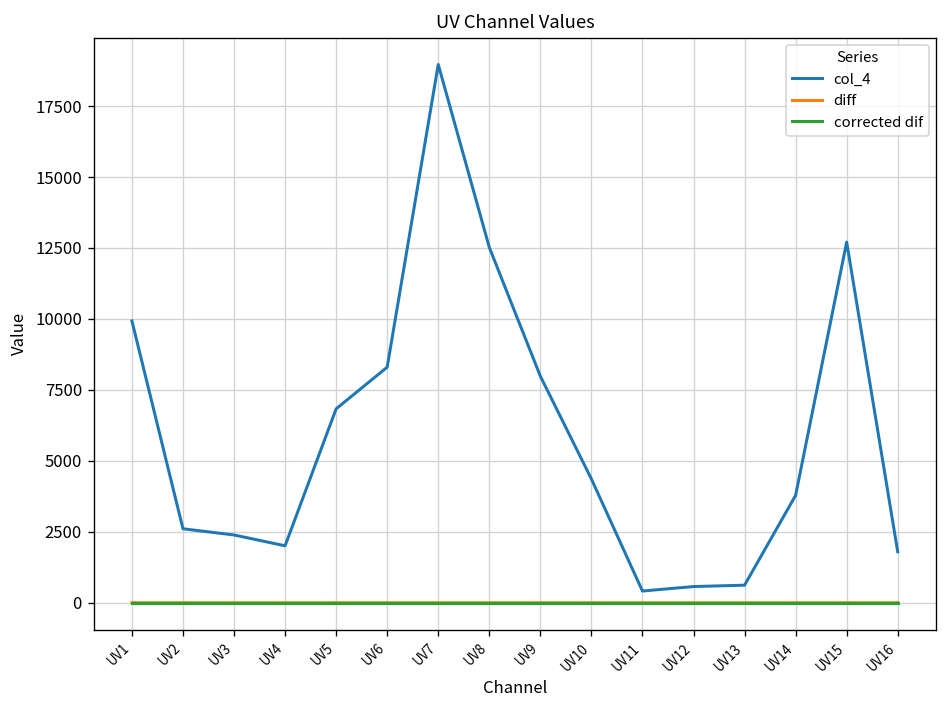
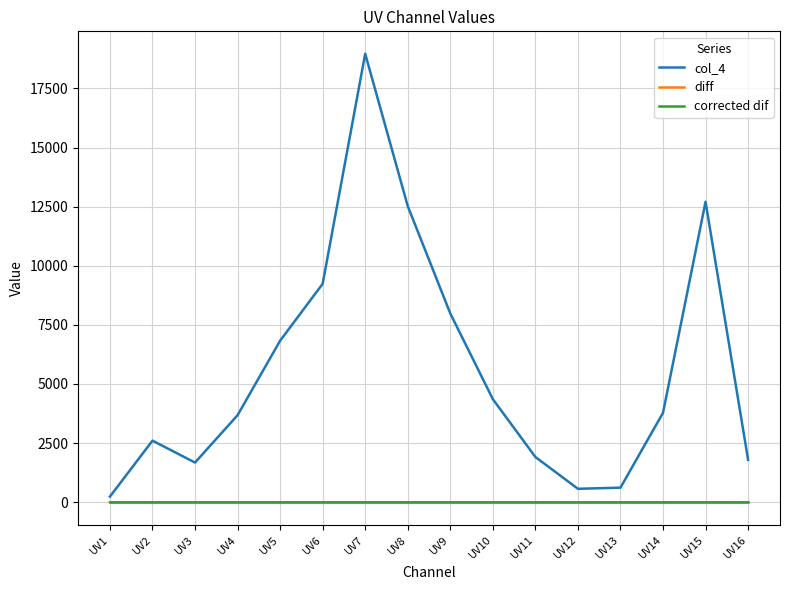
col_4, UV1: 9900 -> 200
col_4, UV3: 2400 -> 1700
col_4, UV4: 2000 -> 3700
col_4, UV6: 8300 -> 9200
col_4, UV11: 400 -> 1900
